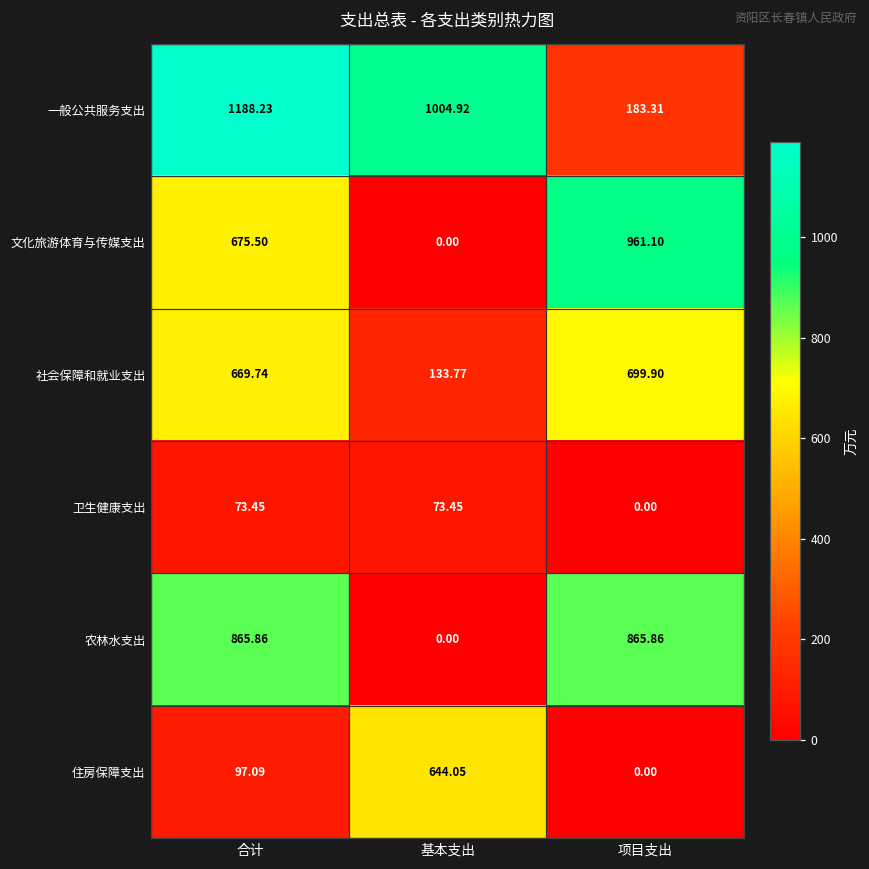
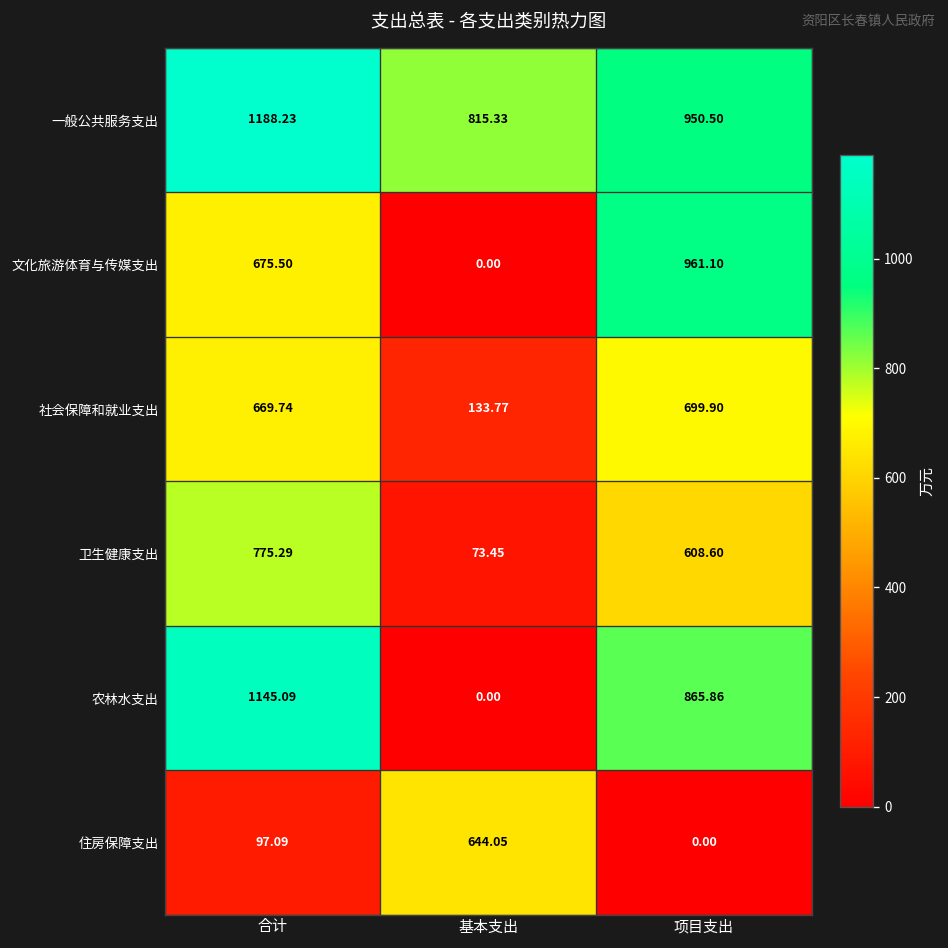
一般公共服务支出, 基本支出: 1004.92 -> 815.33
一般公共服务支出, 项目支出: 183.31 -> 950.50
卫生健康支出, 合计: 73.45 -> 775.29
卫生健康支出, 项目支出: 0.00 -> 608.60
农林水支出, 合计: 865.86 -> 1145.09
